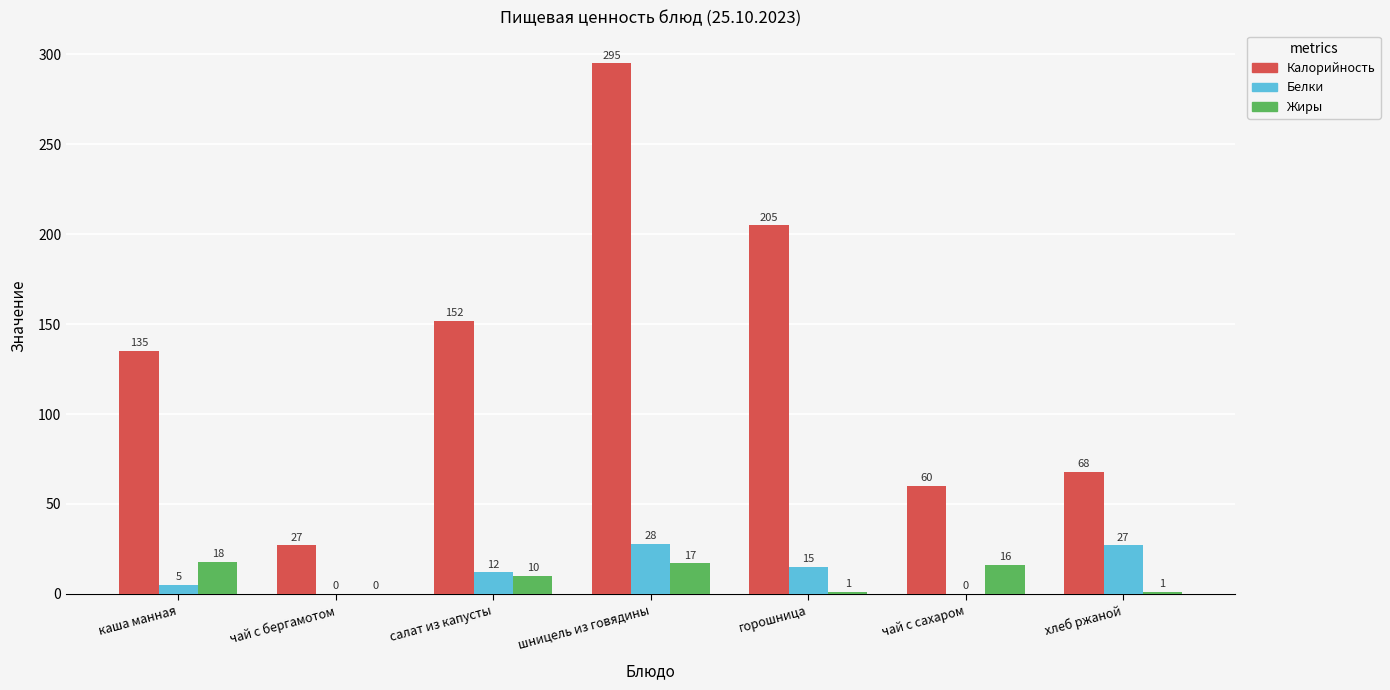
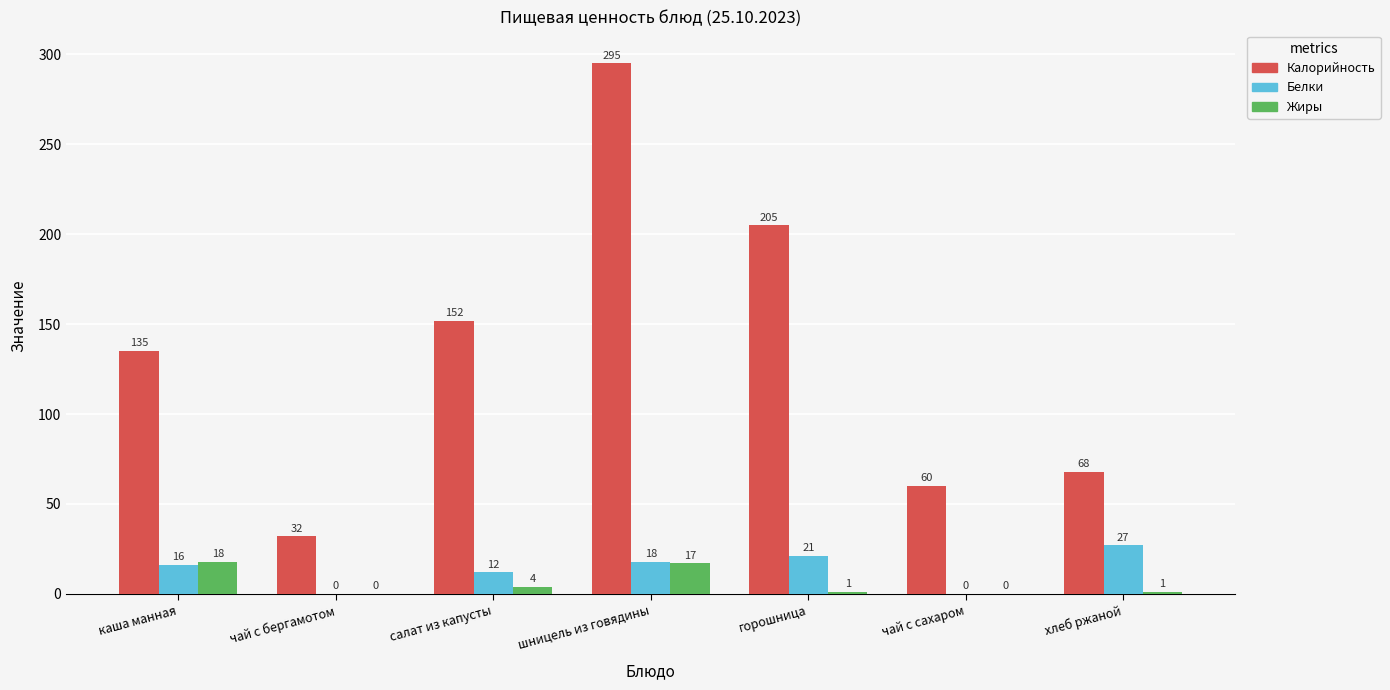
Белки, каша манная: 5 -> 16
Калорийность, чай с бергамотом: 27 -> 32
Жиры, салат из капусты: 10 -> 4
Белки, шницель из говядины: 28 -> 18
Белки, горошница: 15 -> 21
Жиры, чай с сахаром: 16 -> 0
